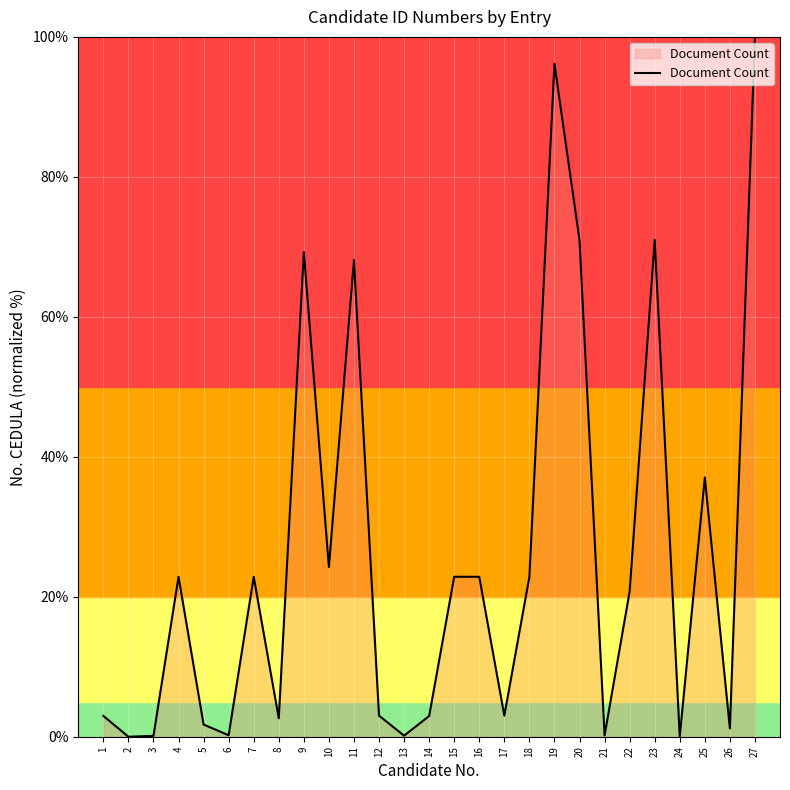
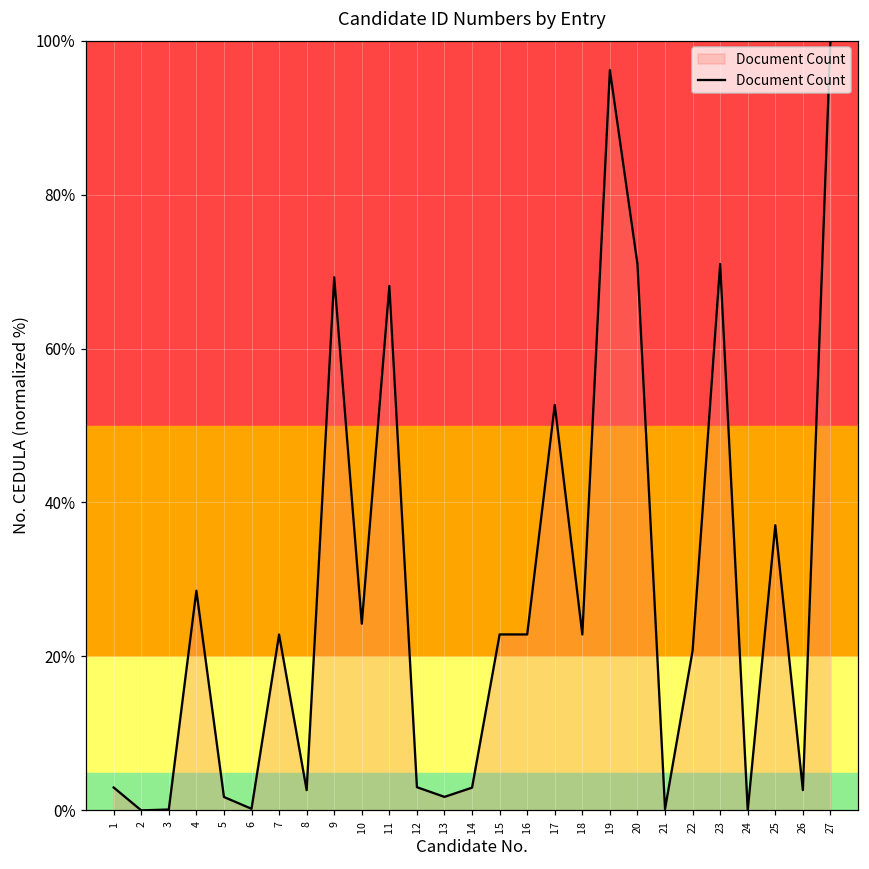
4: 23% -> 29%
13: 0% -> 2%
17: 3% -> 53%
26: 1% -> 3%
